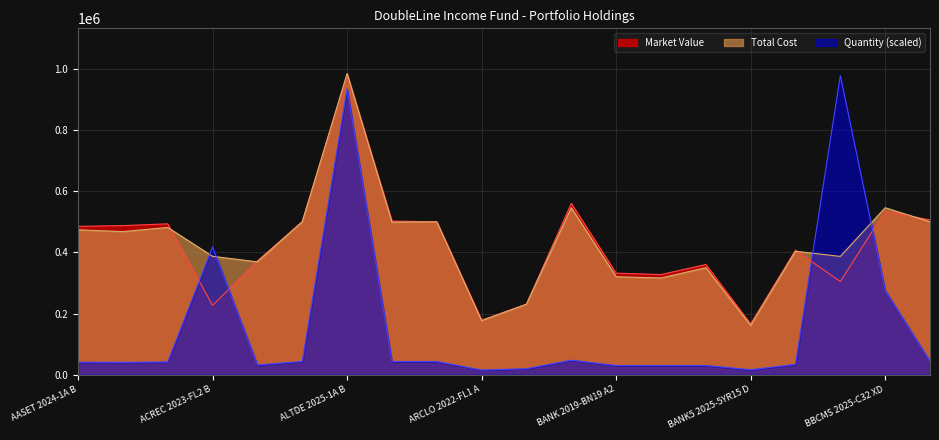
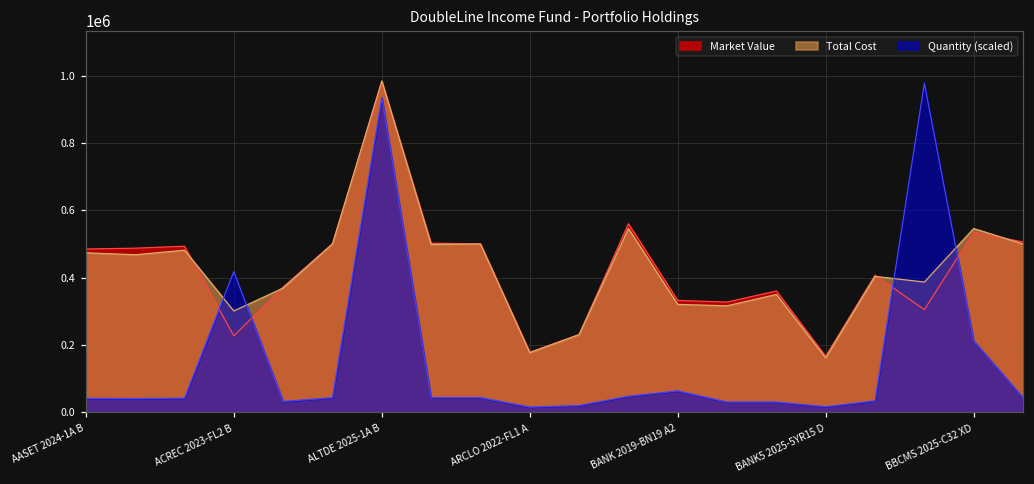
Total Cost, ACREC 2023-FL2 B: 390000 -> 300000
Quantity (scaled), BANK 2019-BN19 A2: 30000 -> 60000
Quantity (scaled), BBCMS 2025-C32 XD: 280000 -> 210000
